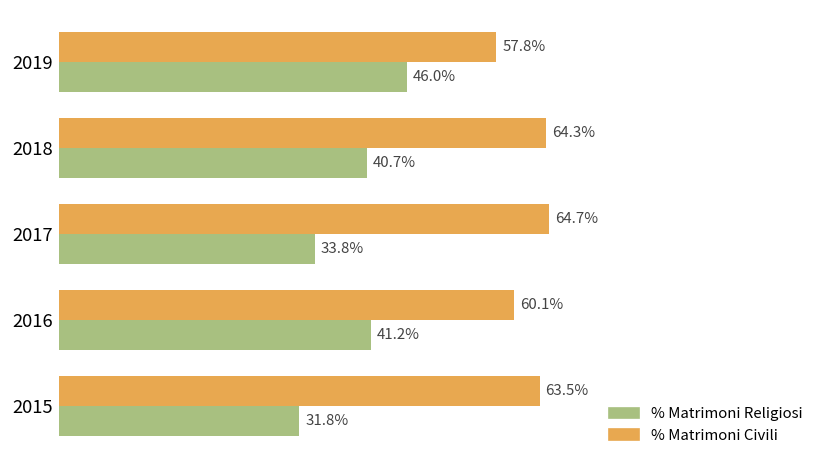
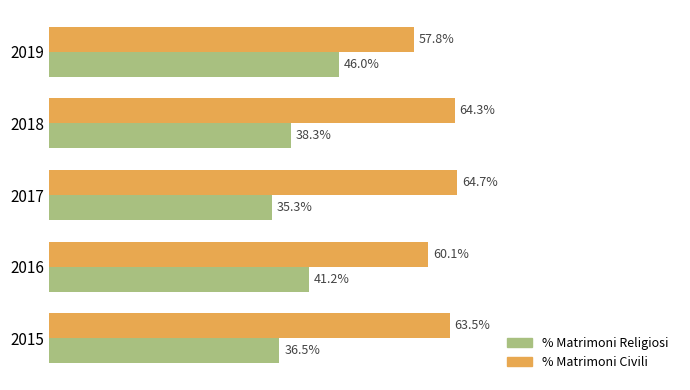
% Matrimoni Religiosi, 2018: 40.7% -> 38.3%
% Matrimoni Religiosi, 2017: 33.8% -> 35.3%
% Matrimoni Religiosi, 2015: 31.8% -> 36.5%
